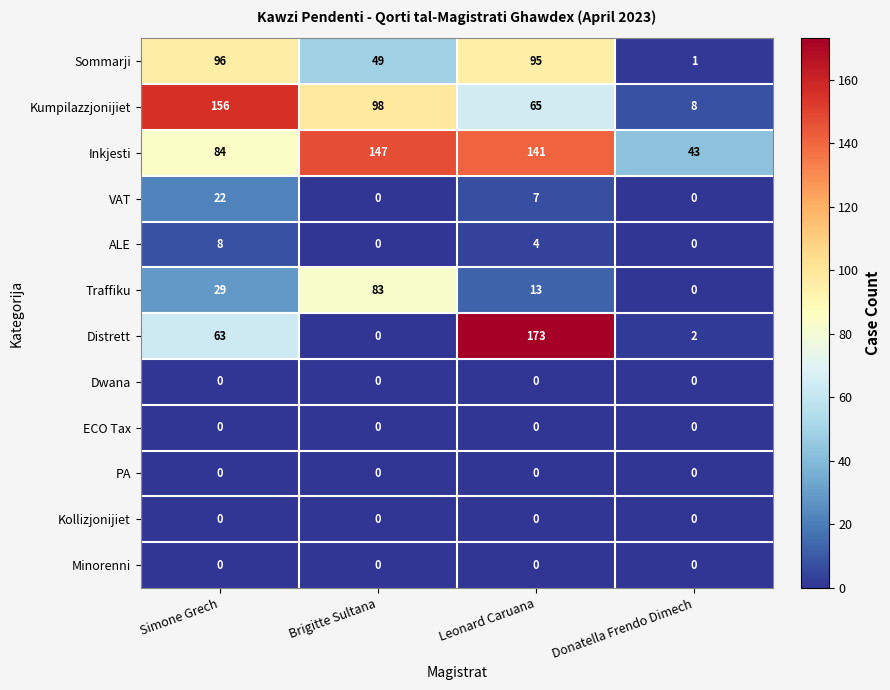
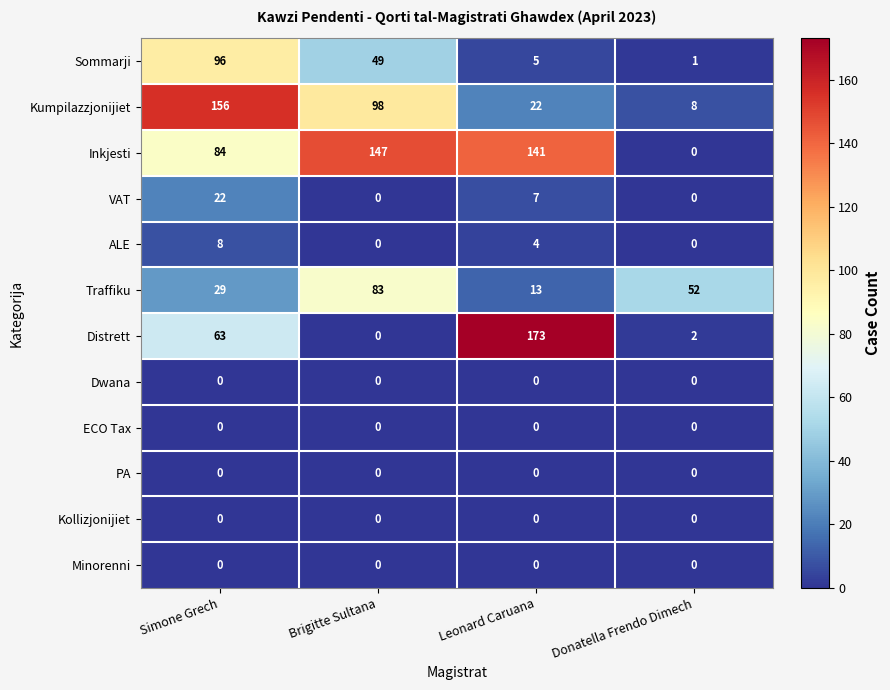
Sommarji, Leonard Caruana: 95 -> 5
Kumpilazzjonijiet, Leonard Caruana: 65 -> 22
Inkjesti, Donatella Frendo Dimech: 43 -> 0
Traffiku, Donatella Frendo Dimech: 0 -> 52
